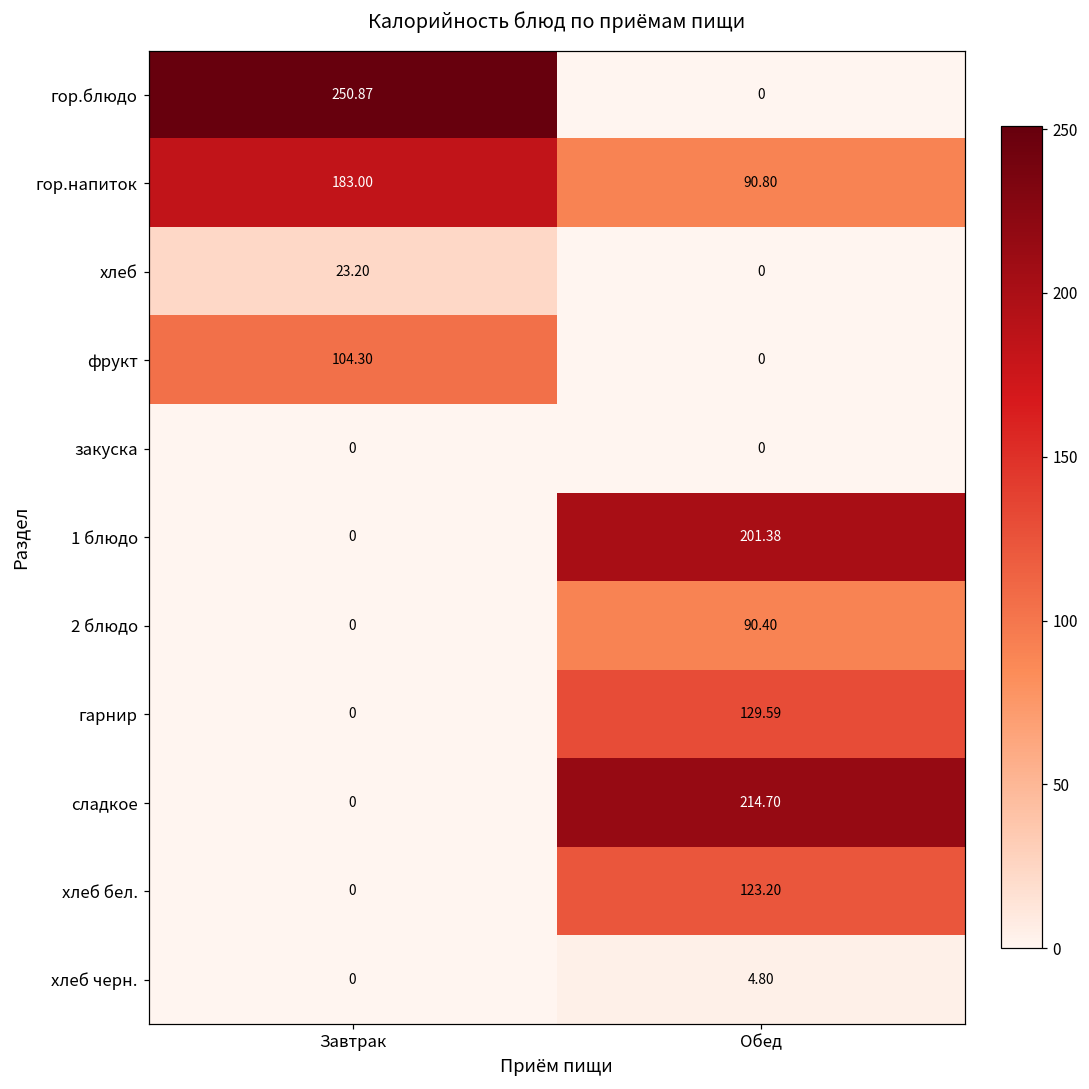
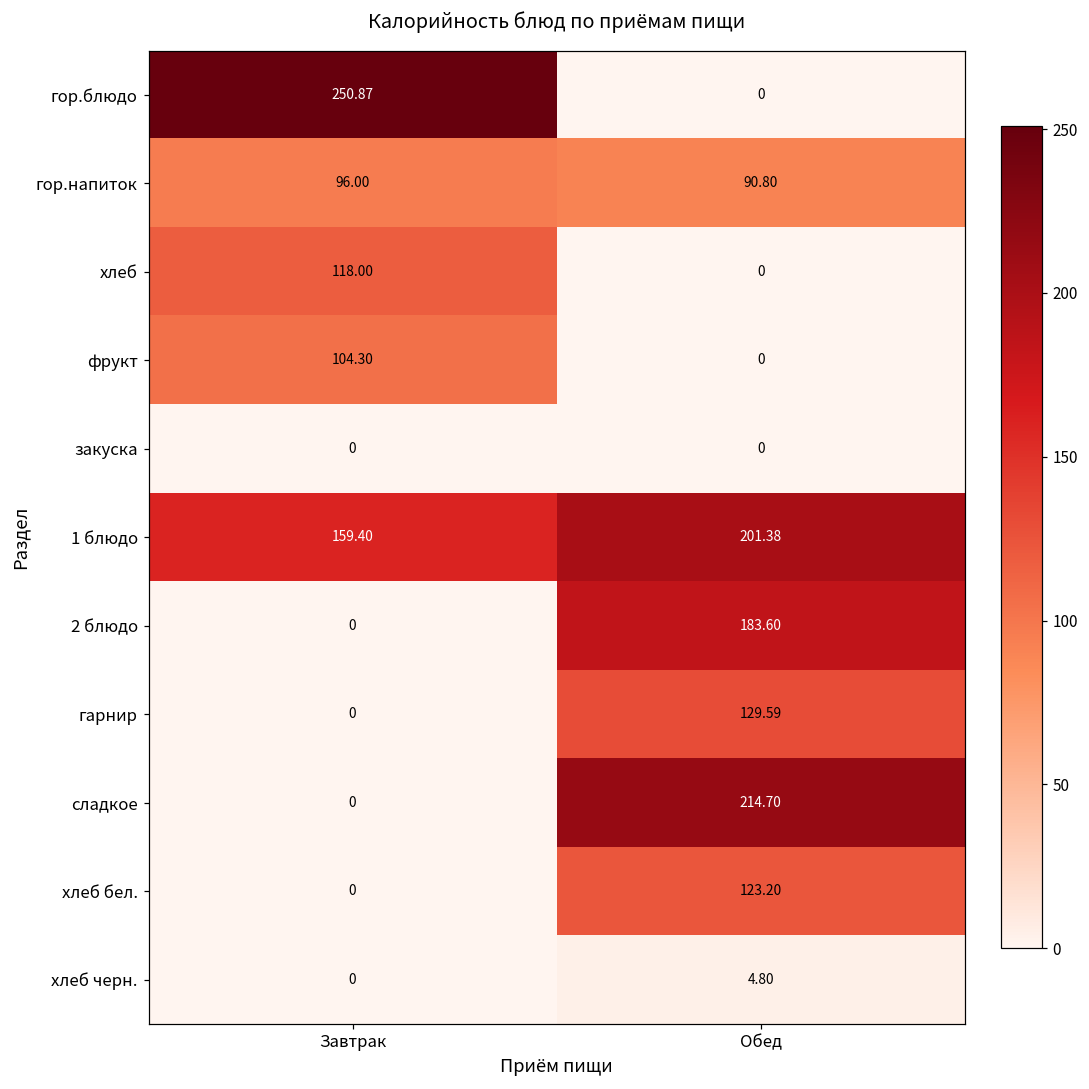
гор.напиток, Завтрак: 183.00 -> 96.00
хлеб, Завтрак: 23.20 -> 118.00
1 блюдо, Завтрак: 0 -> 159.40
2 блюдо, Обед: 90.40 -> 183.60
